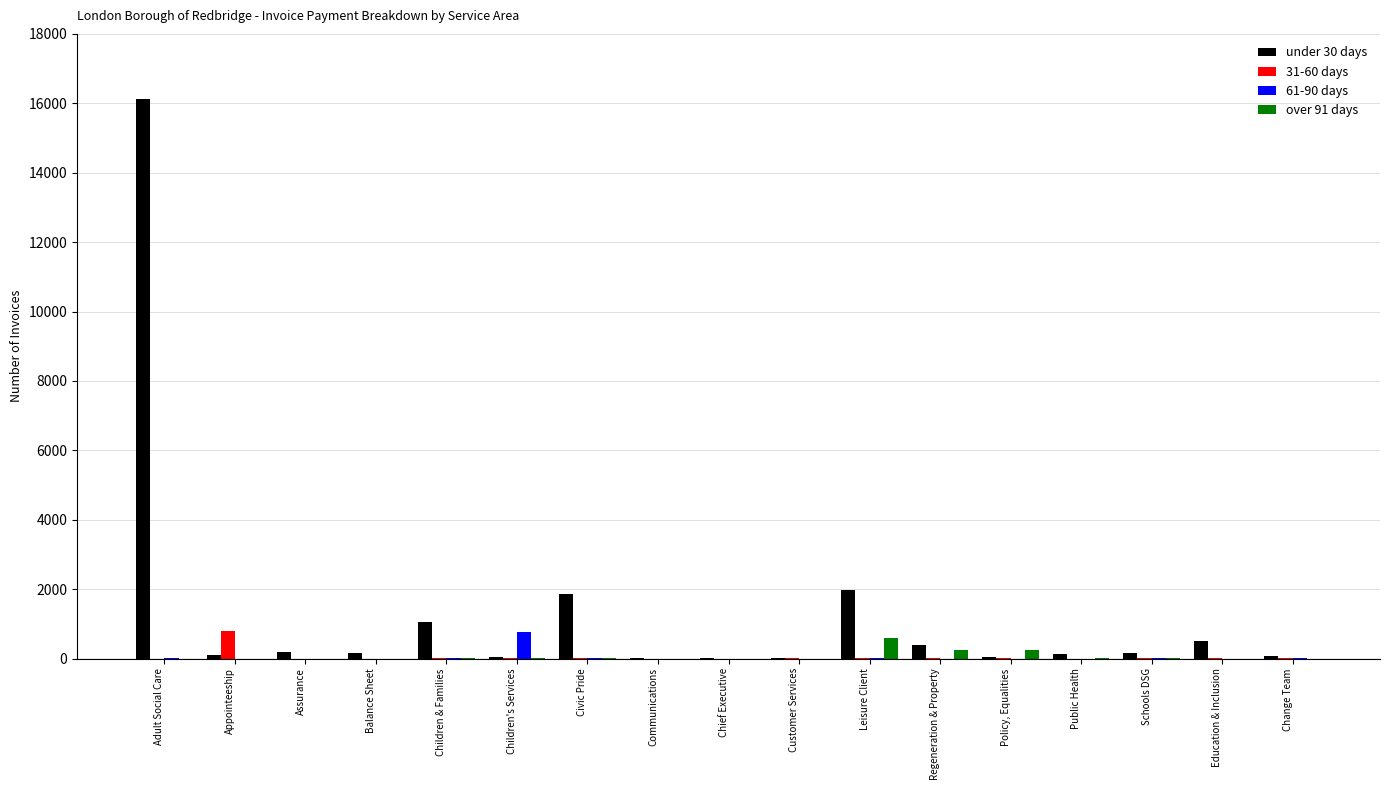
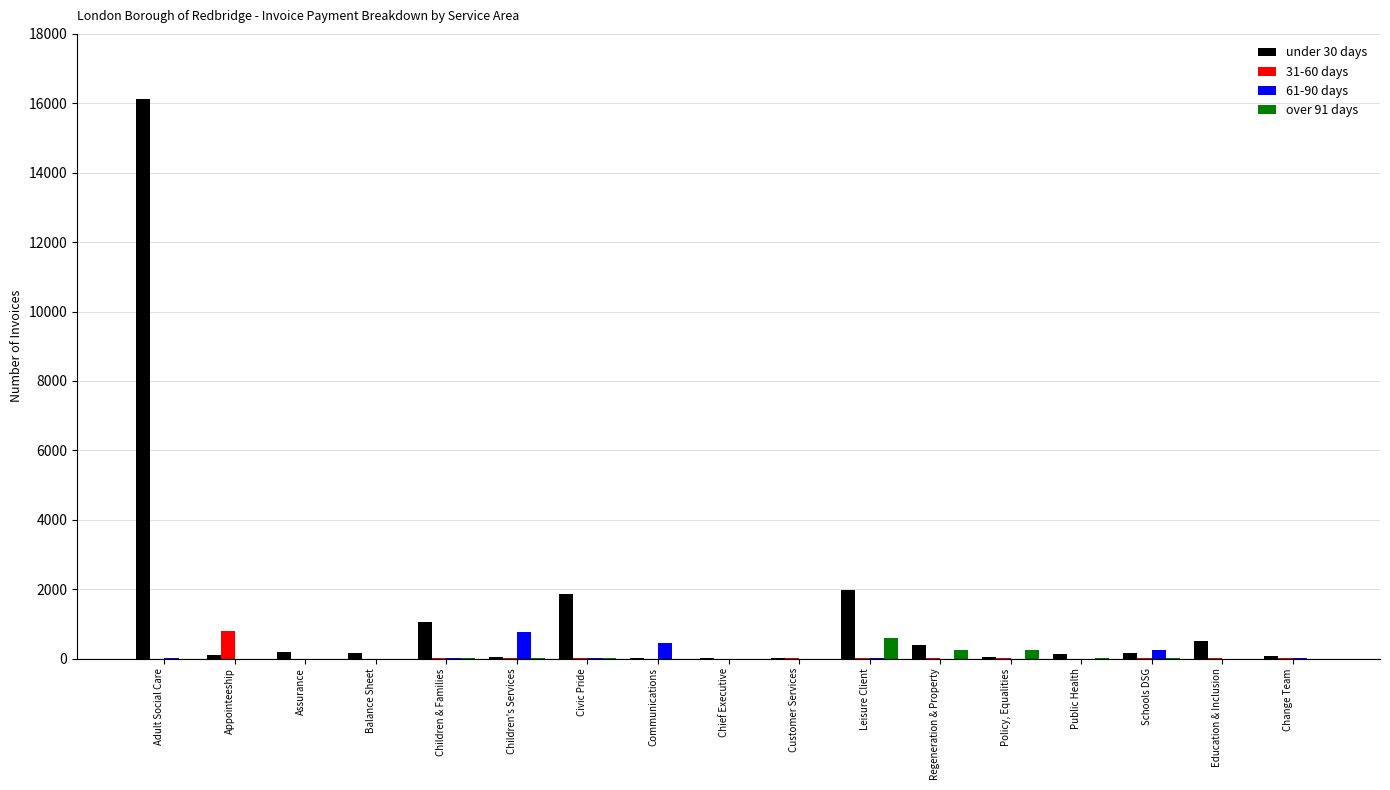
61-90 days, Communications: 0 -> 500
61-90 days, Schools DSG: 0 -> 200
